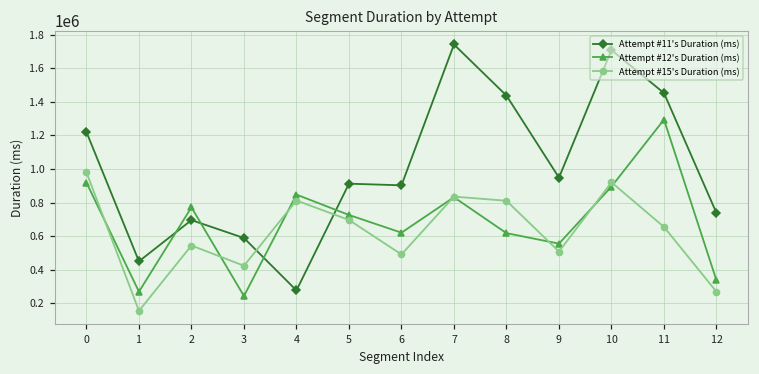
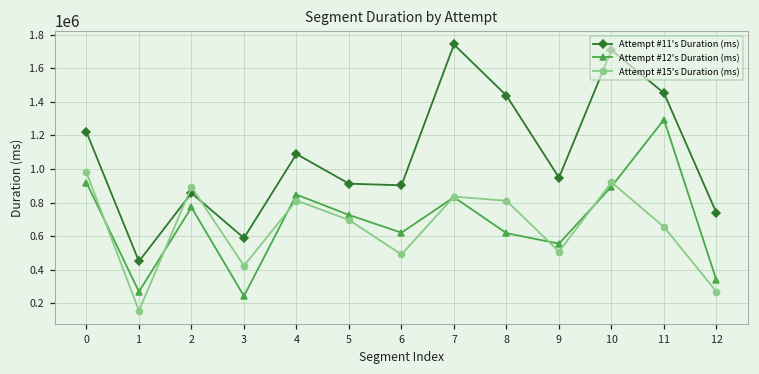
Attempt #11's Duration (ms), 2: 700000 -> 860000
Attempt #15's Duration (ms), 2: 540000 -> 890000
Attempt #11's Duration (ms), 4: 280000 -> 1090000
